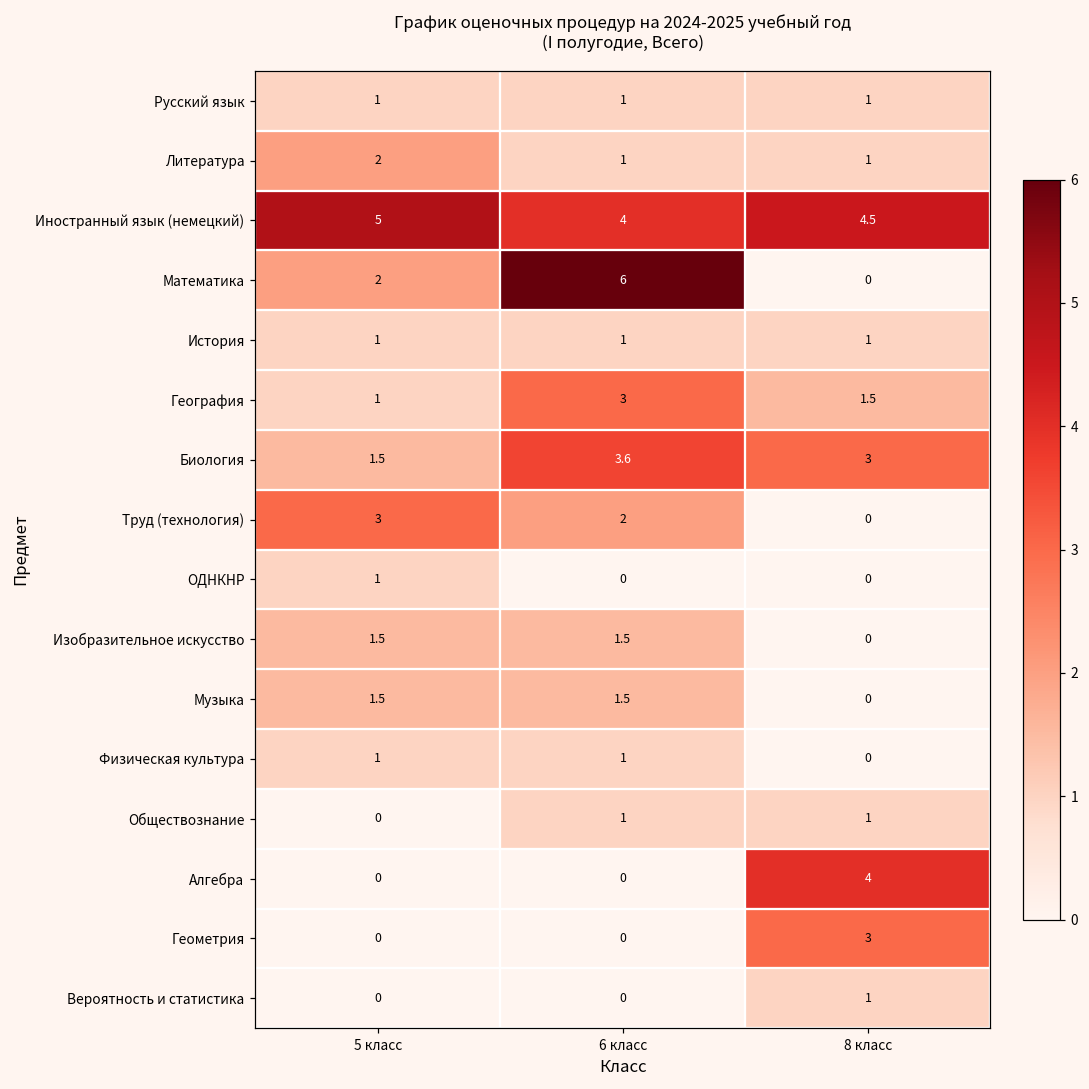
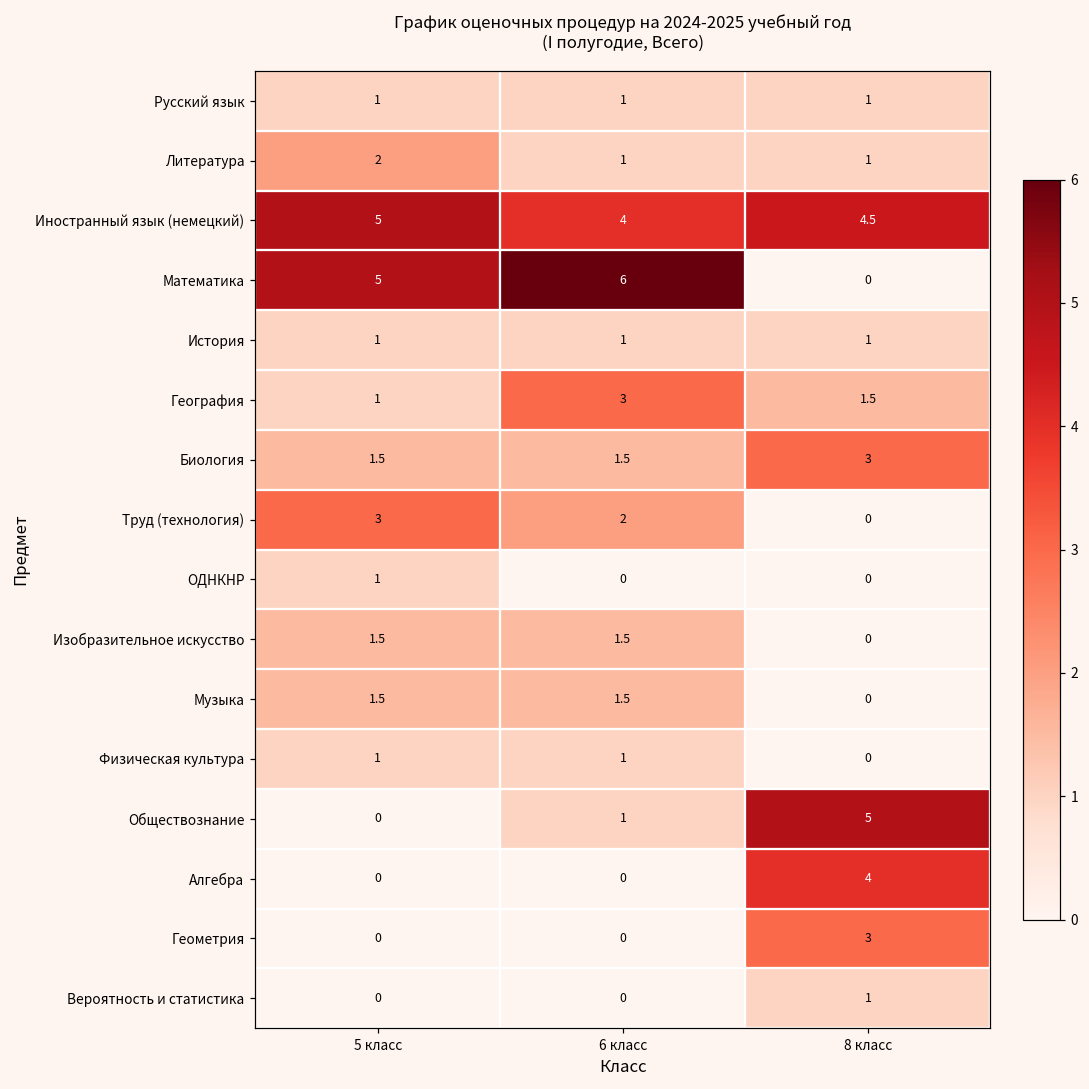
Математика, 5 класс: 2 -> 5
Биология, 6 класс: 3.6 -> 1.5
Обществознание, 8 класс: 1 -> 5
